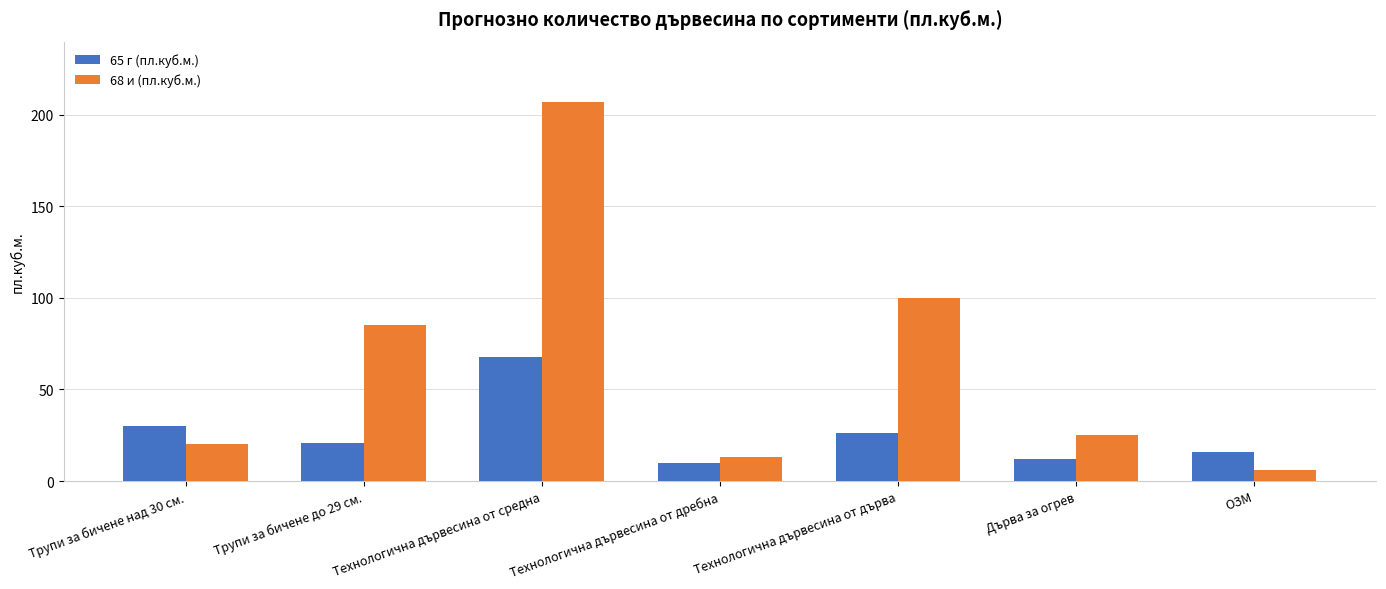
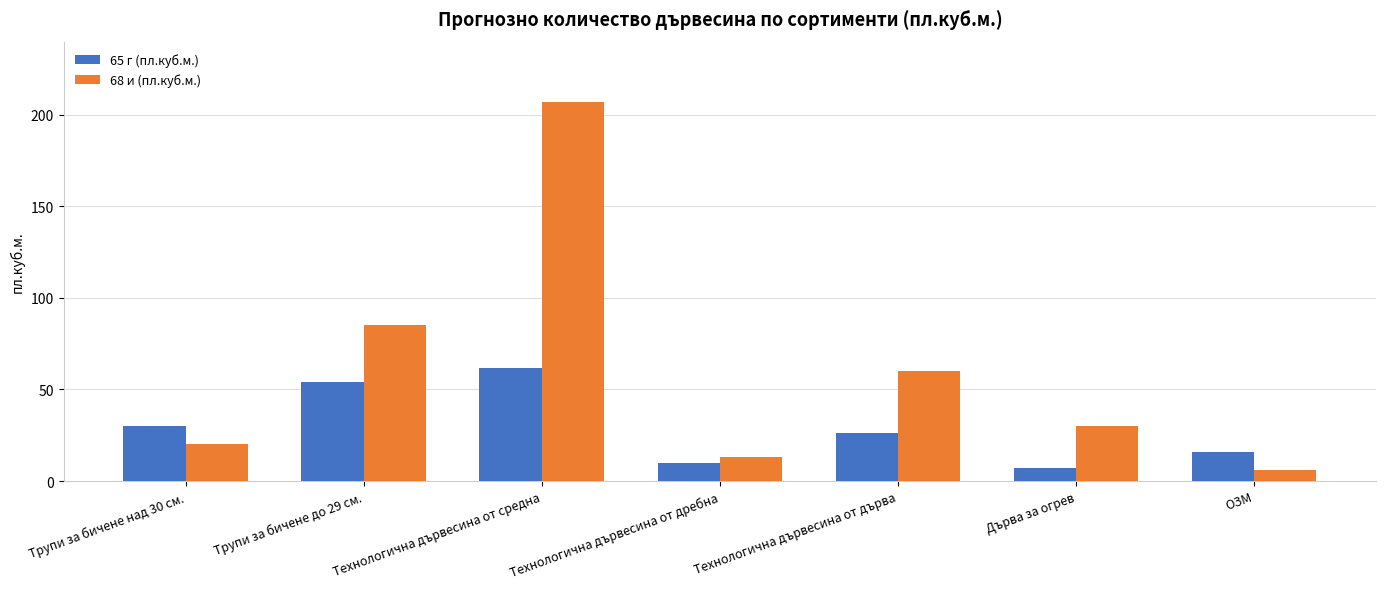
65 г (пл.куб.м.), Трупи за бичене до 29 см.: 21 -> 54
65 г (пл.куб.м.), Технологична дървесина от средна: 68 -> 62
68 и (пл.куб.м.), Технологична дървесина от дърва: 100 -> 60
65 г (пл.куб.м.), Дърва за огрев: 12 -> 7
68 и (пл.куб.м.), Дърва за огрев: 25 -> 30
